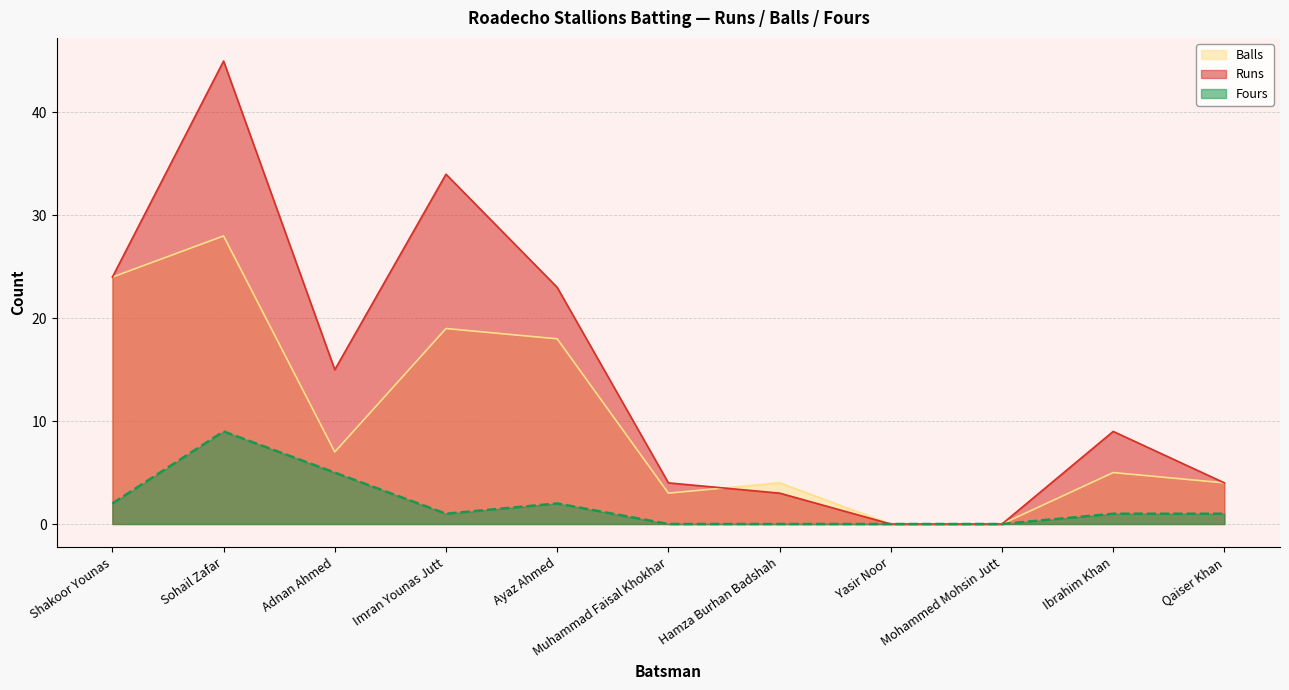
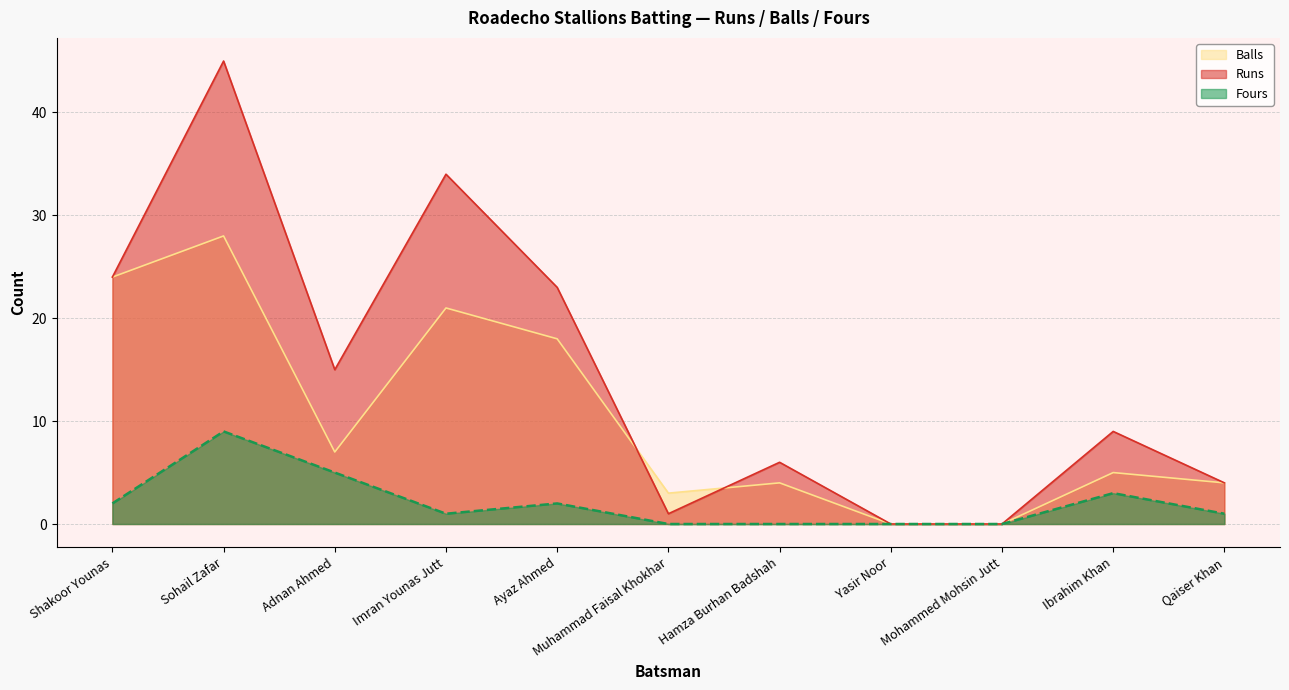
Balls, Imran Younas Jutt: 19 -> 21
Runs, Muhammad Faisal Khokhar: 4 -> 1
Runs, Hamza Burhan Badshah: 3 -> 6
Fours, Ibrahim Khan: 1 -> 3
